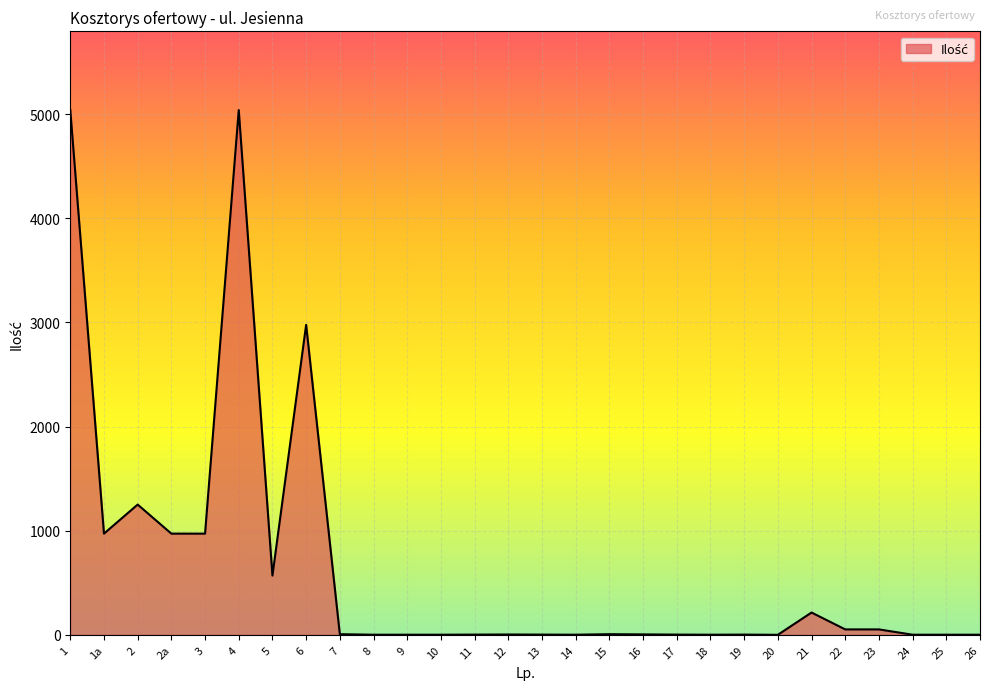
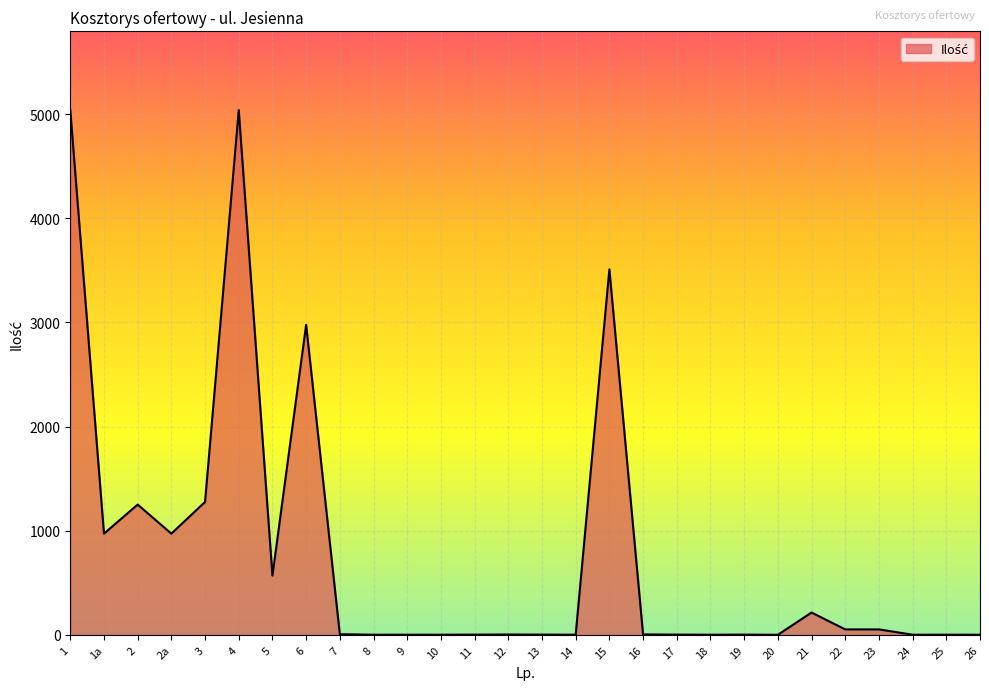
3: 970 -> 1280
15: 10 -> 3510
